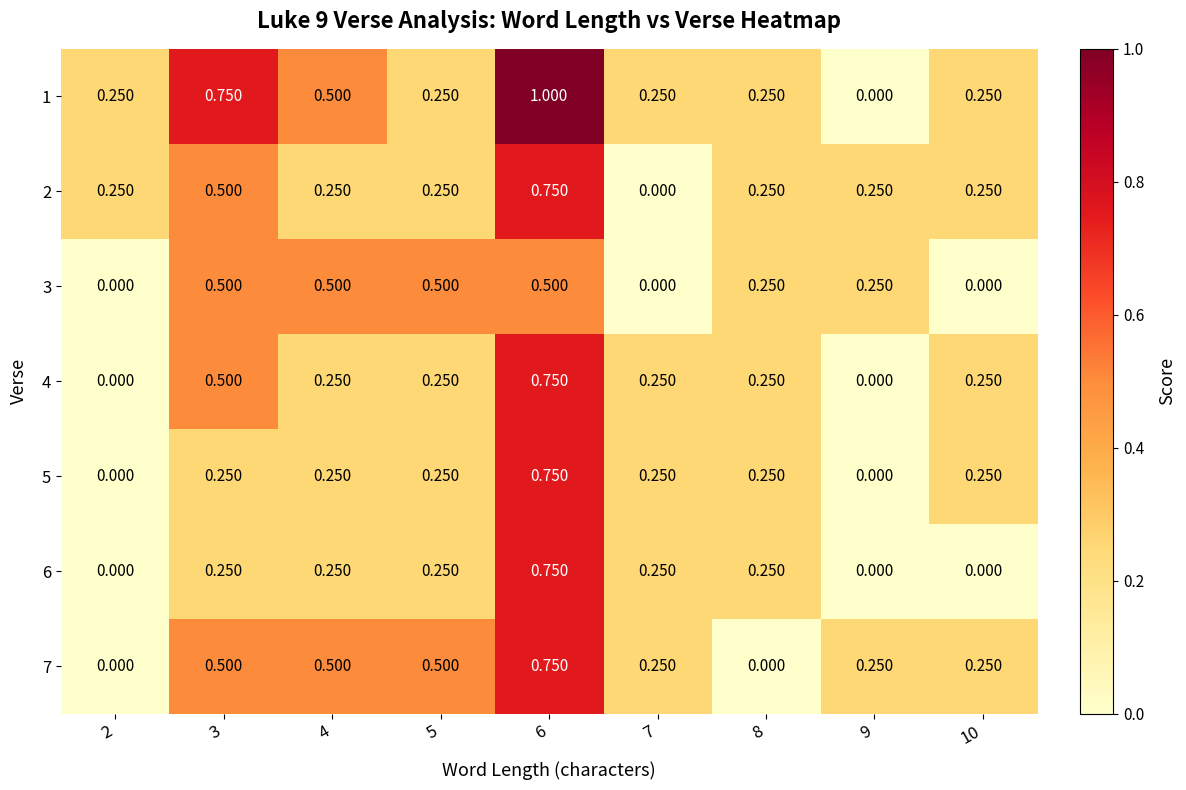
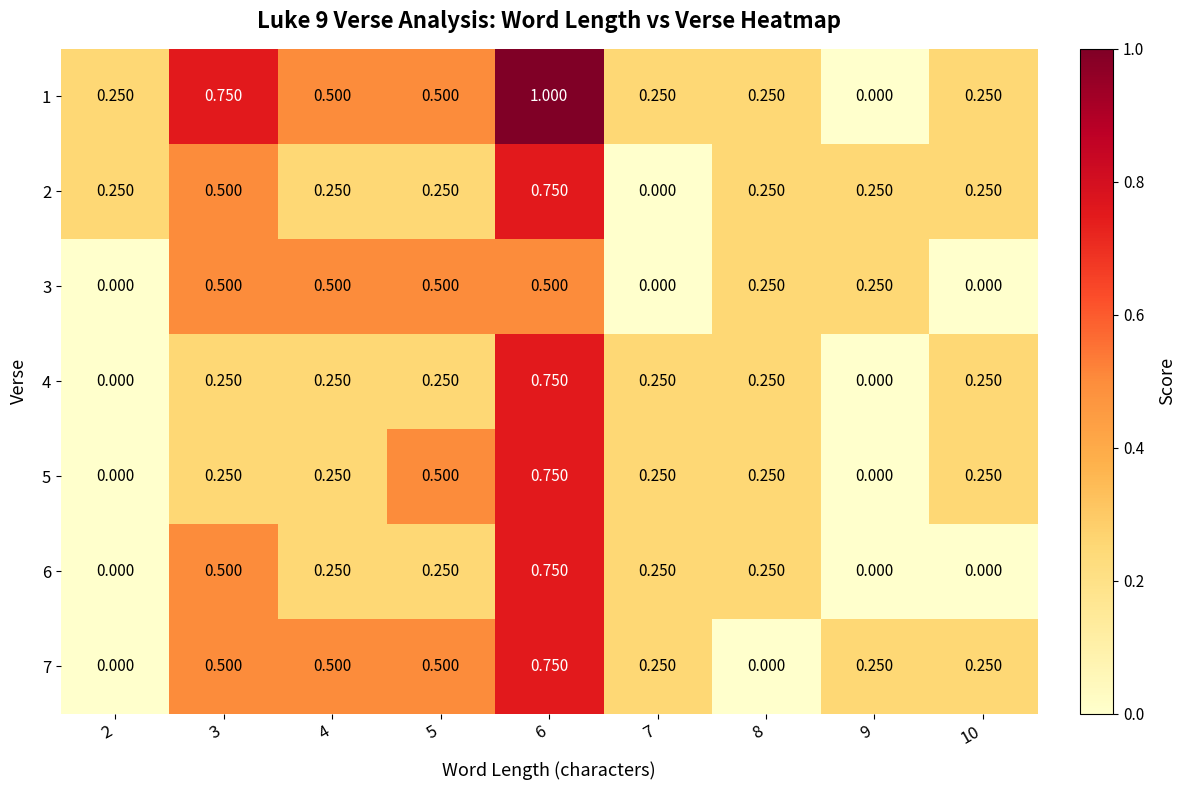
1, 5: 0.250 -> 0.500
4, 3: 0.500 -> 0.250
5, 5: 0.250 -> 0.500
6, 3: 0.250 -> 0.500
